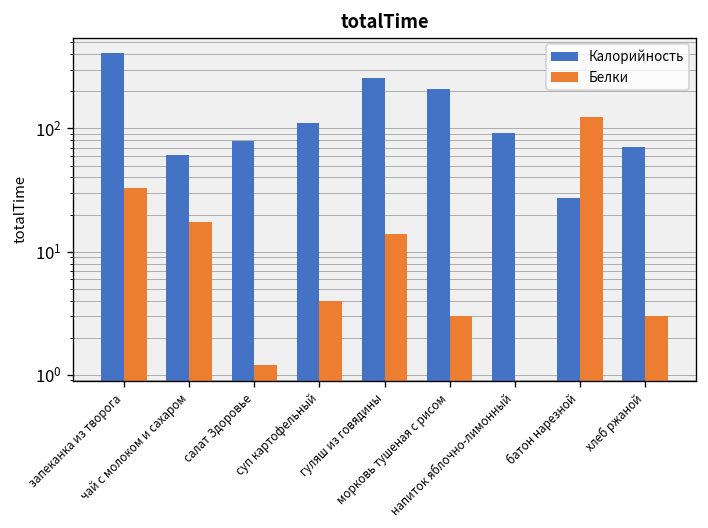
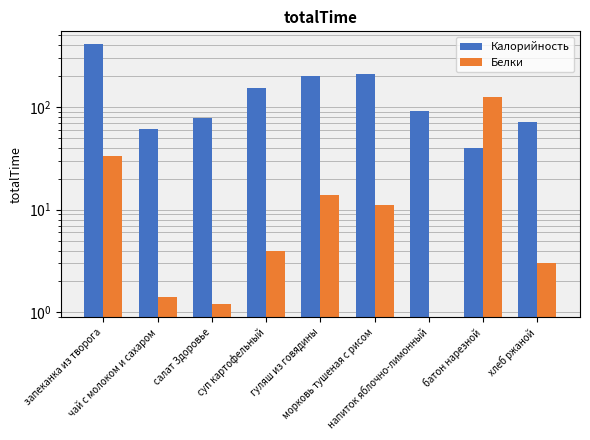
Белки, чай с молоком и сахаром: 18 -> 1.4
Калорийность, суп картофельный: 110 -> 150
Калорийность, гуляш из говядины: 260 -> 200
Белки, морковь тушеная с рисом: 3 -> 11
Калорийность, батон нарезной: 27 -> 40
